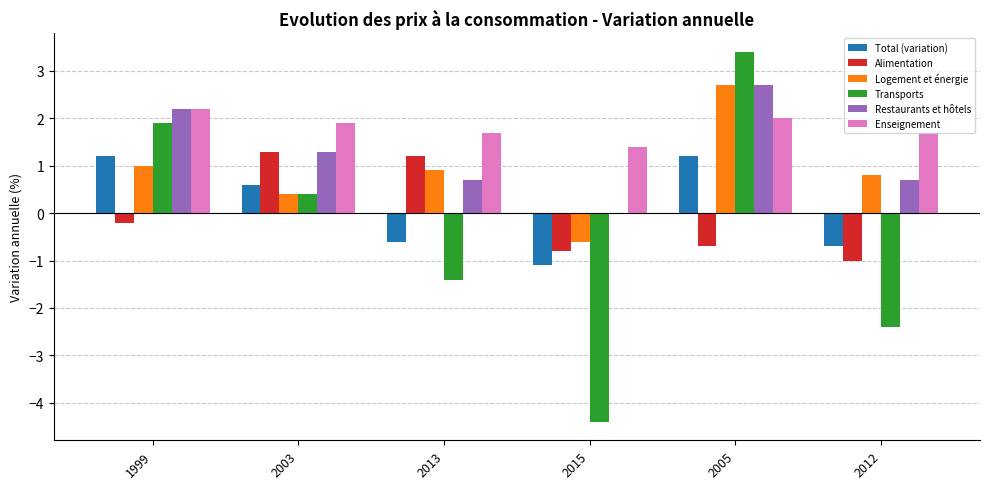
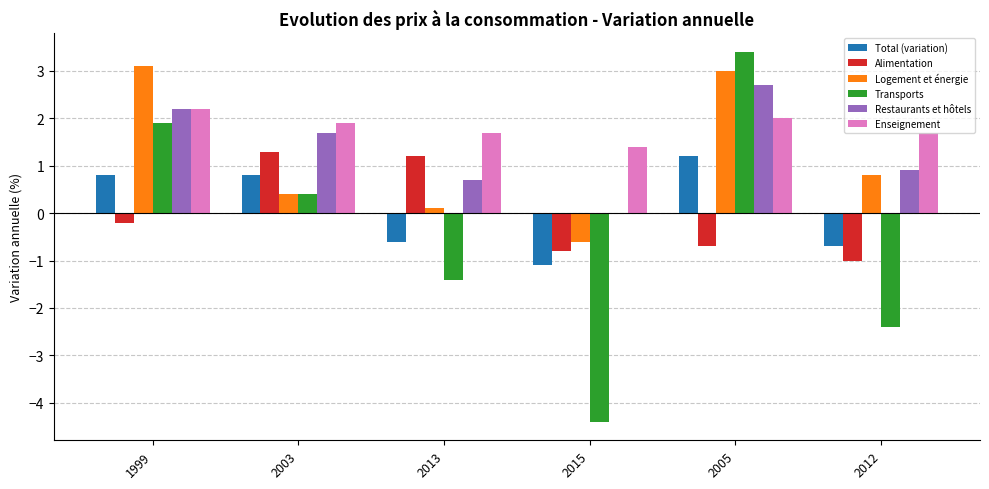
Total (variation), 1999: 1.2 -> 0.8
Logement et énergie, 1999: 1.0 -> 3.1
Total (variation), 2003: 0.6 -> 0.8
Restaurants et hôtels, 2003: 1.3 -> 1.7
Logement et énergie, 2013: 0.9 -> 0.1
Logement et énergie, 2005: 2.7 -> 3.0
Restaurants et hôtels, 2012: 0.7 -> 0.9
